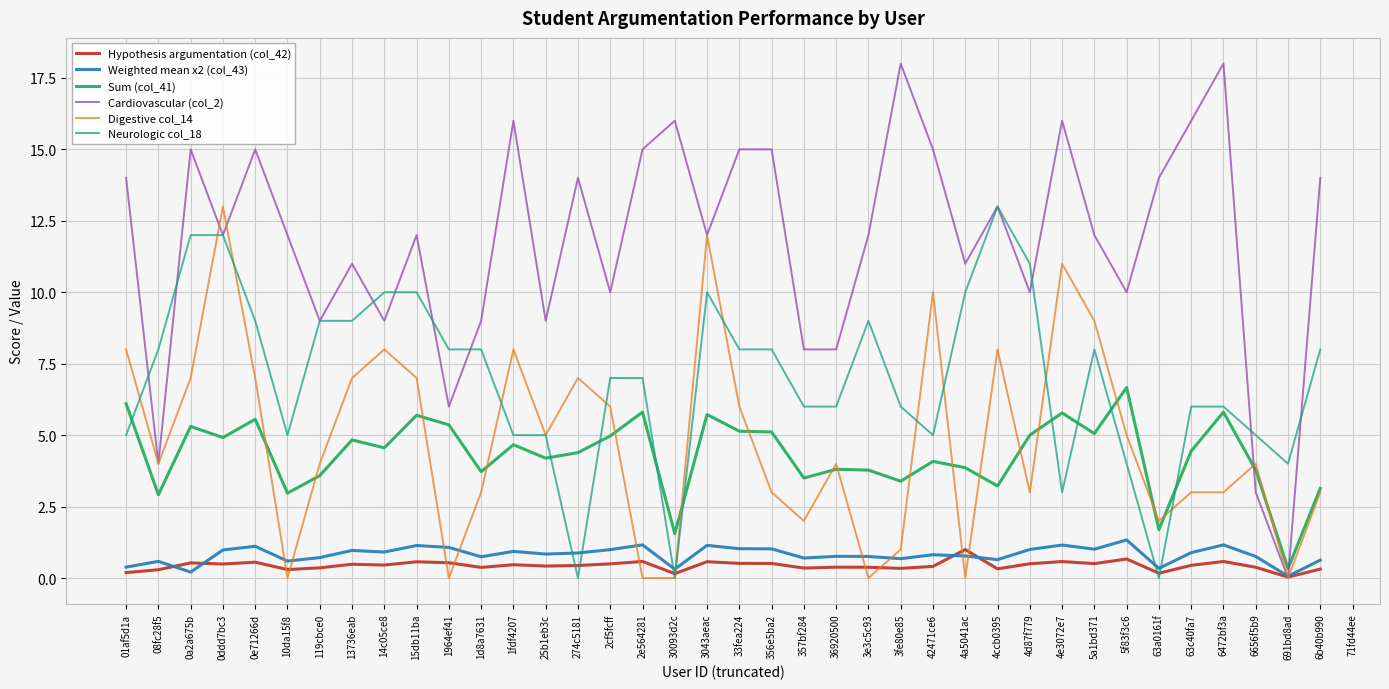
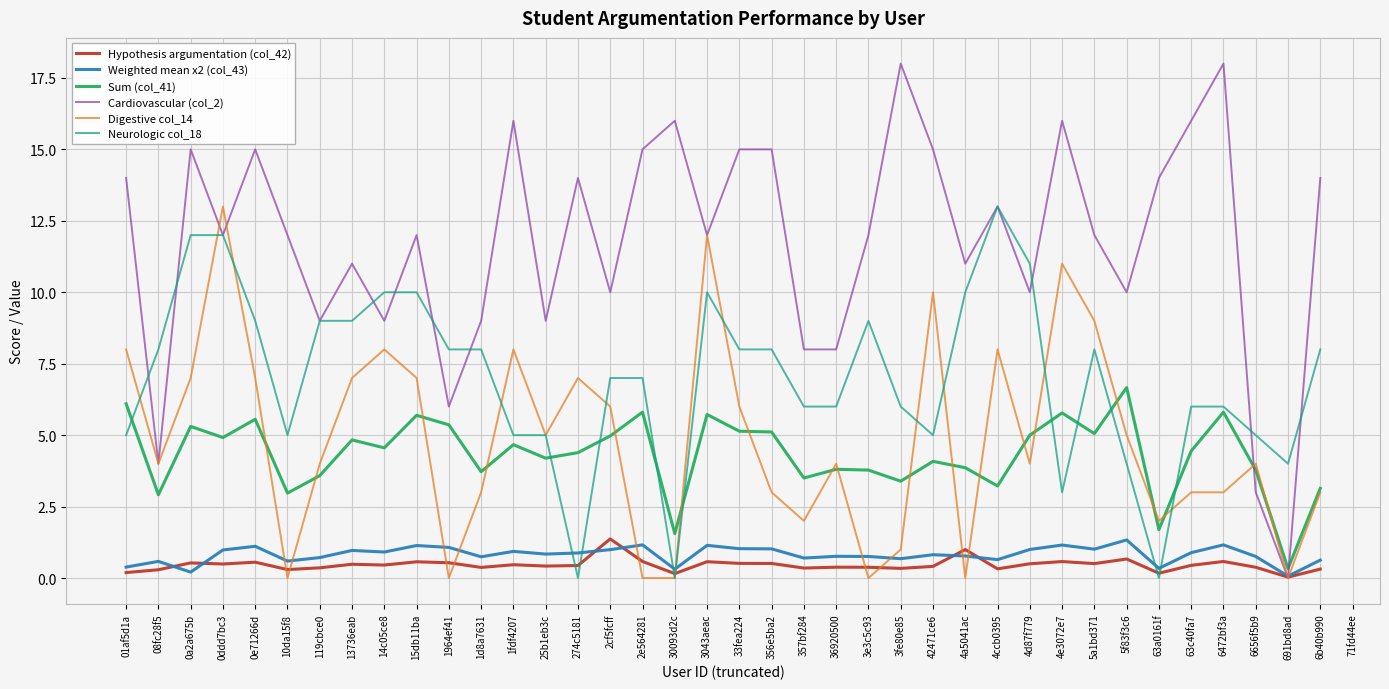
Hypothesis argumentation (col_42), 2cf5fcff: 0.5 -> 1.4
Digestive col_14, 4d87f779: 3 -> 4
